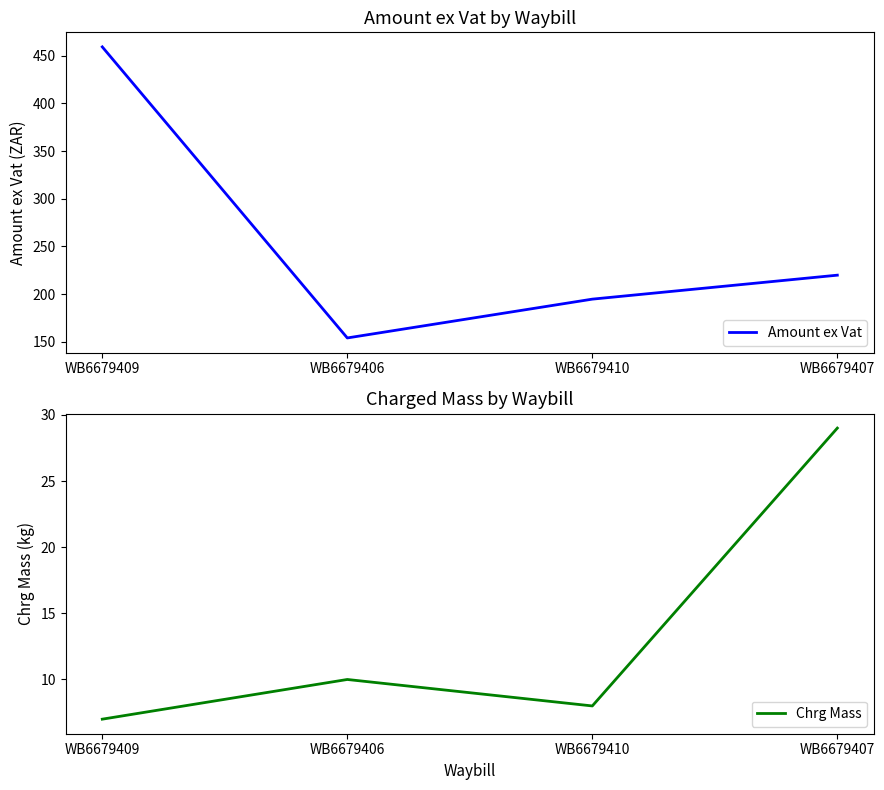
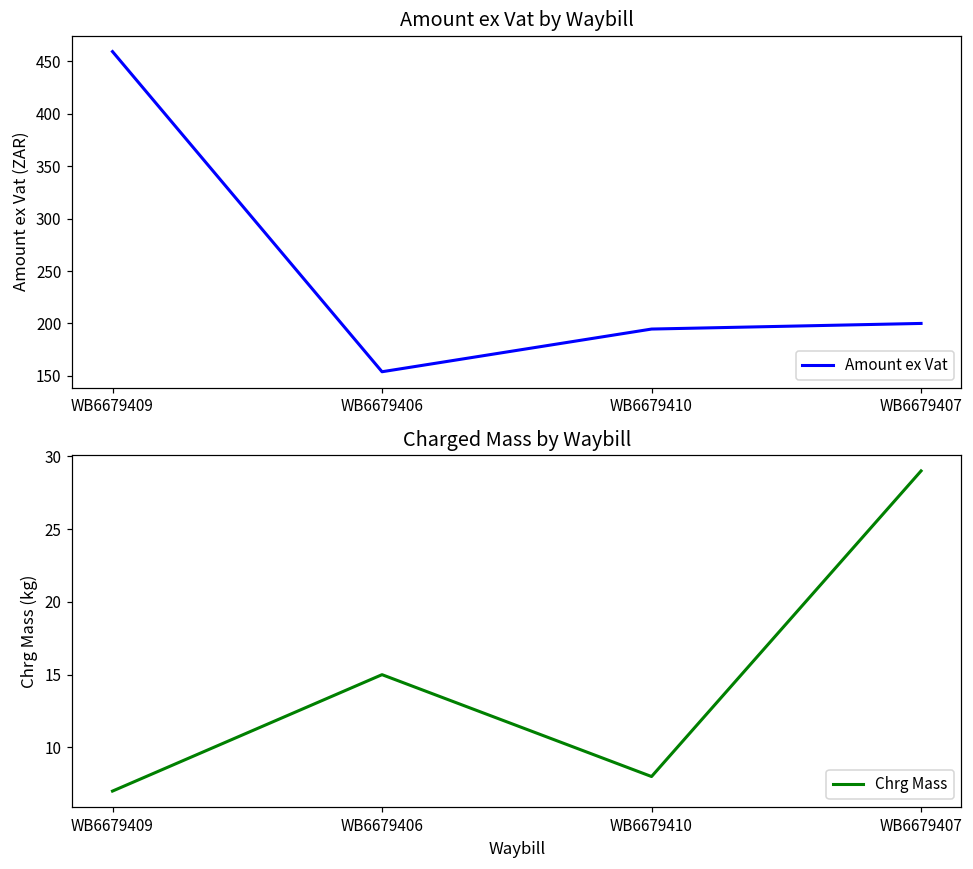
Amount ex Vat by Waybill, WB6679407: 220 -> 200
Charged Mass by Waybill, WB6679406: 10 -> 15
